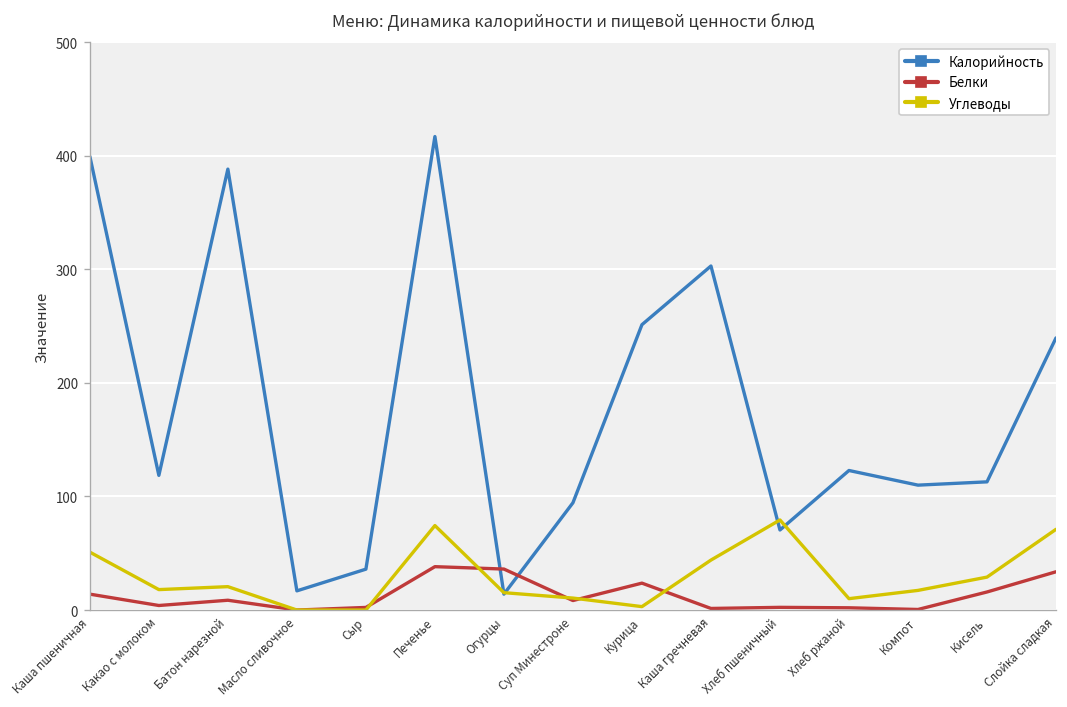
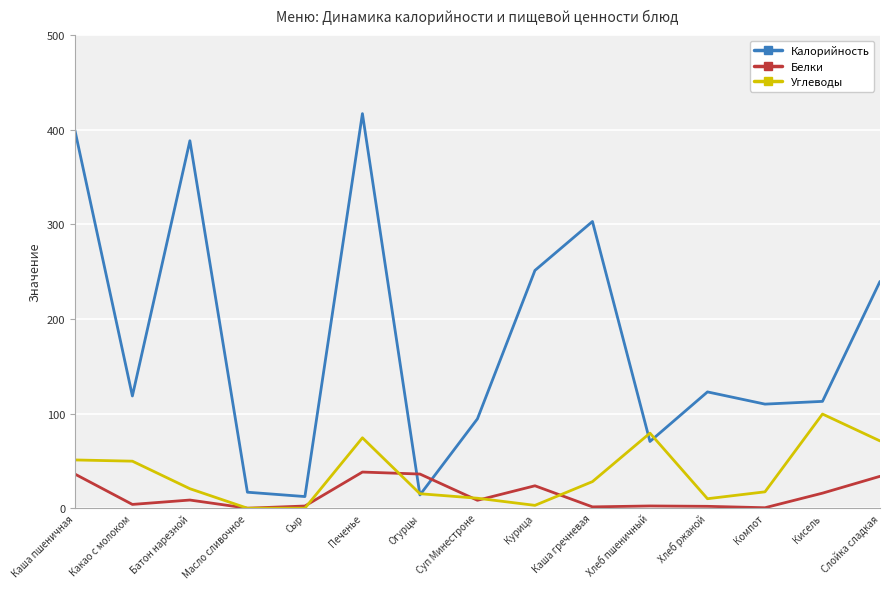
Белки, Каша пшеничная: 10 -> 40
Углеводы, Какао с молоком: 20 -> 50
Калорийность, Сыр: 40 -> 10
Углеводы, Каша гречневая: 40 -> 30
Углеводы, Кисель: 30 -> 100
